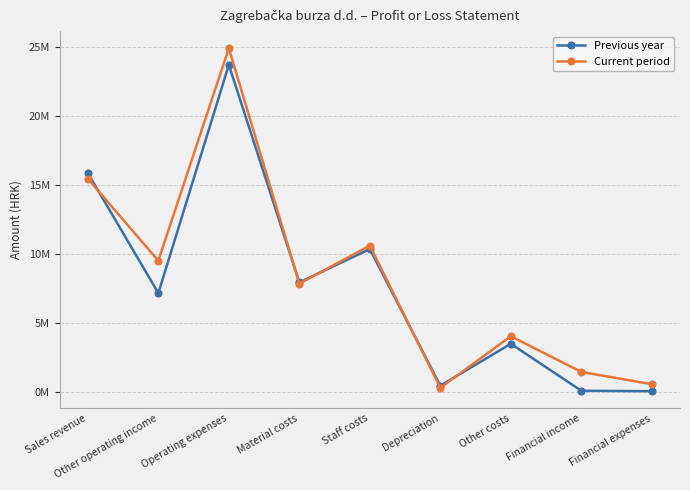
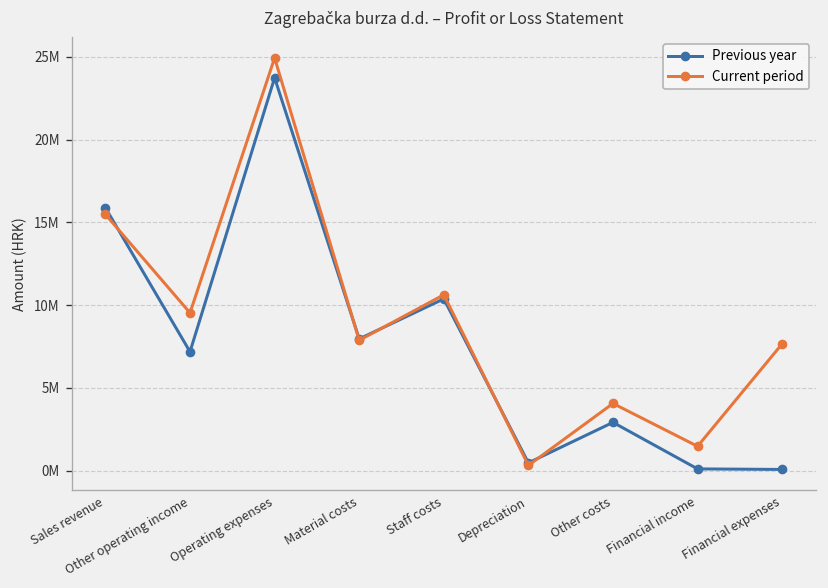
Previous year, Other costs: 3500000 -> 2900000
Current period, Financial expenses: 600000 -> 7700000
